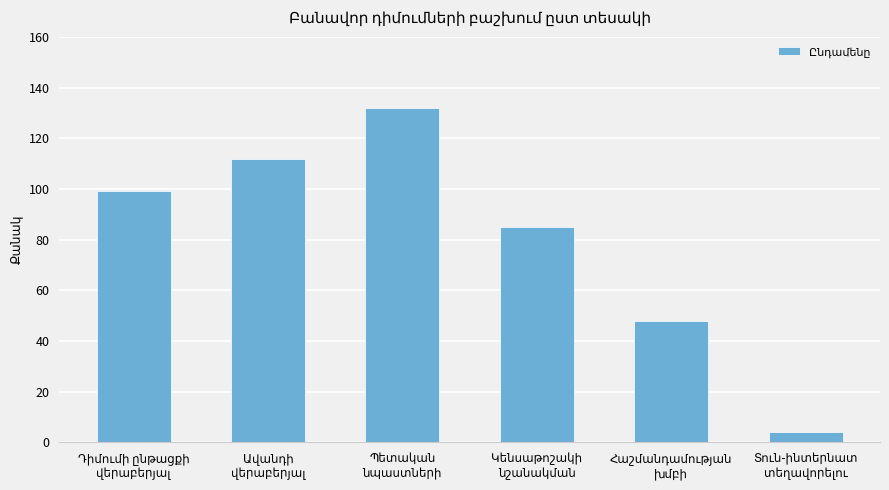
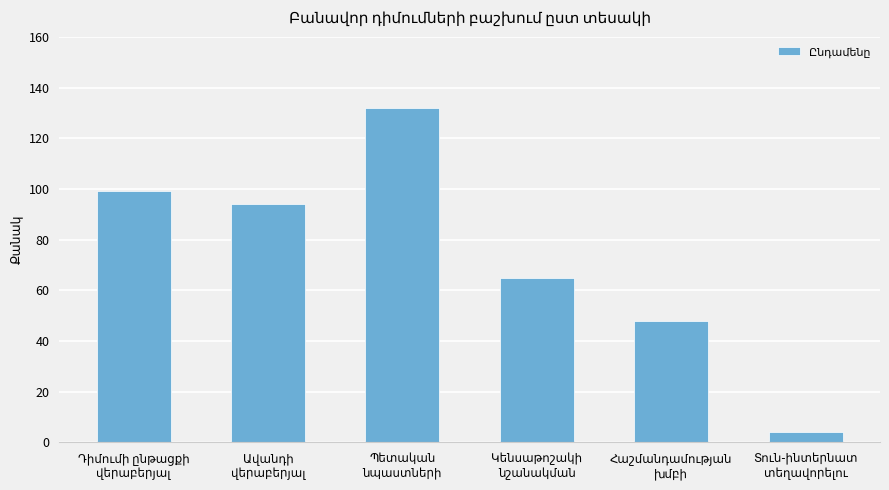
Ավանդի վերաբերյալ: 112 -> 94
Կենսաթոշակի նշանակման: 85 -> 65
